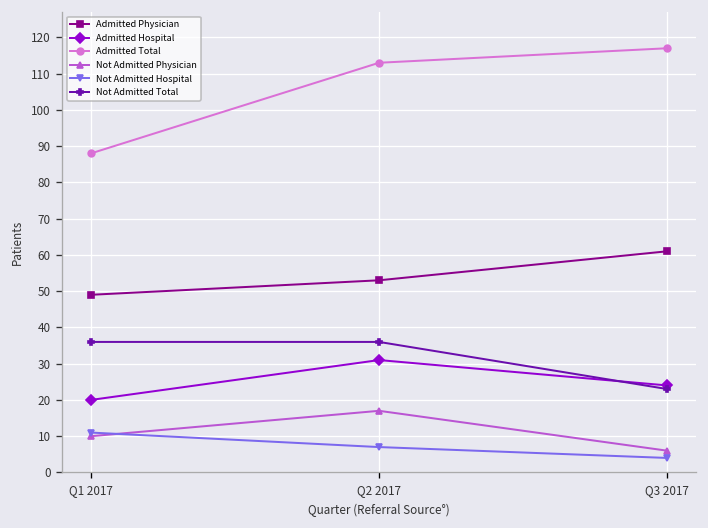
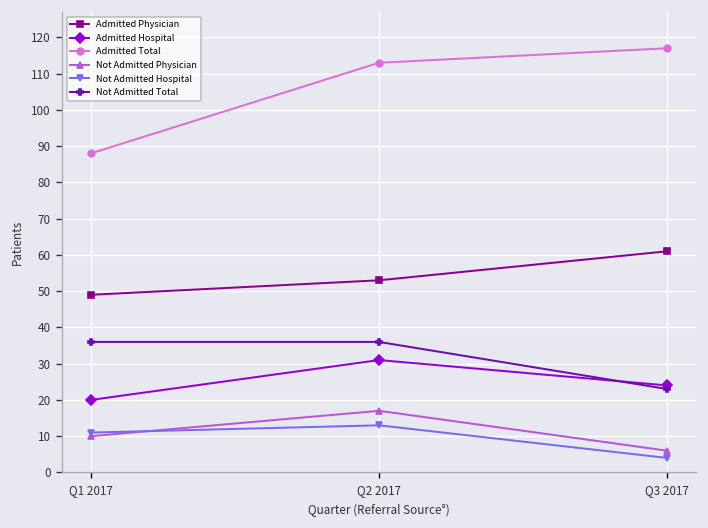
Not Admitted Hospital, Q2 2017: 7 -> 13
